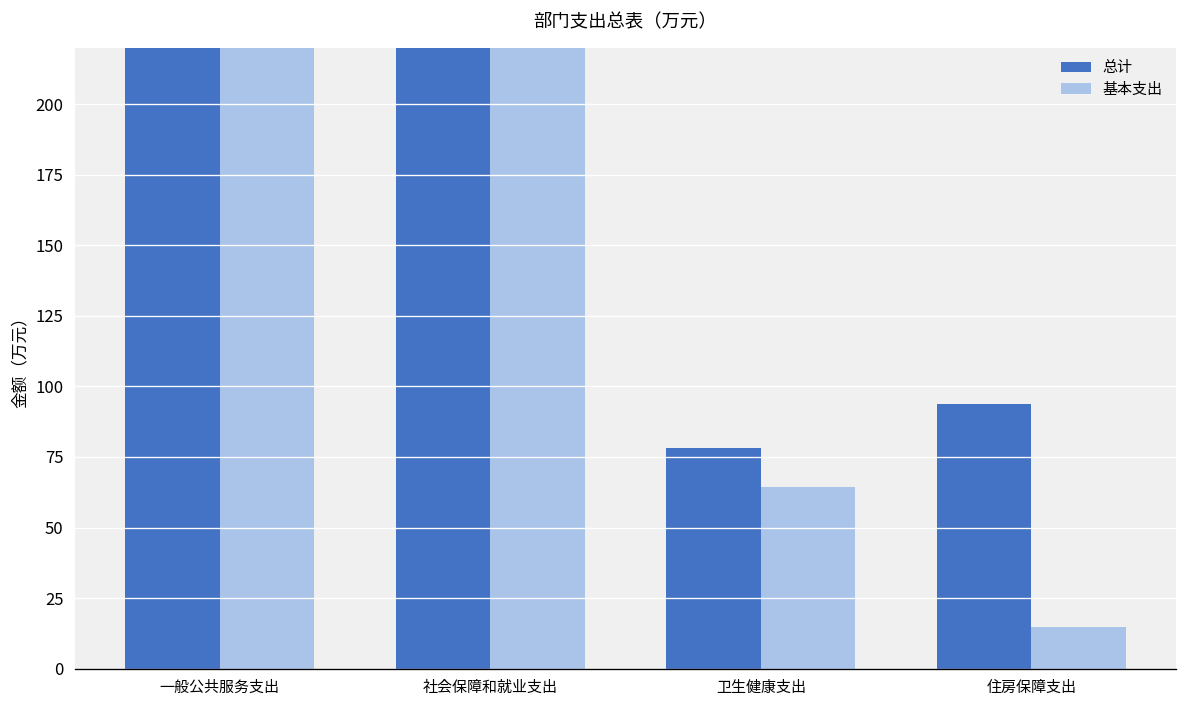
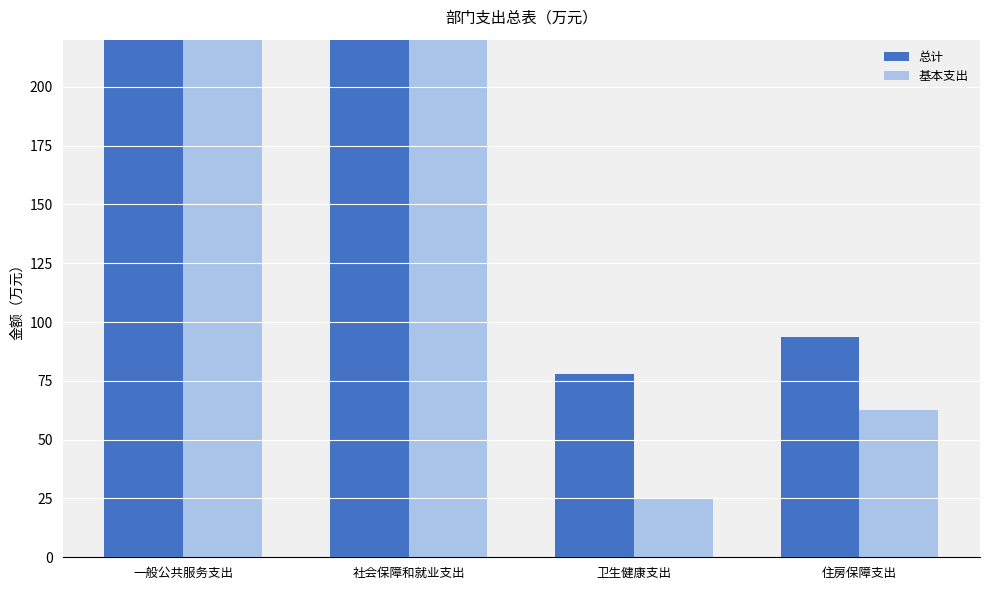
基本支出, 卫生健康支出: 64 -> 25
基本支出, 住房保障支出: 15 -> 63
